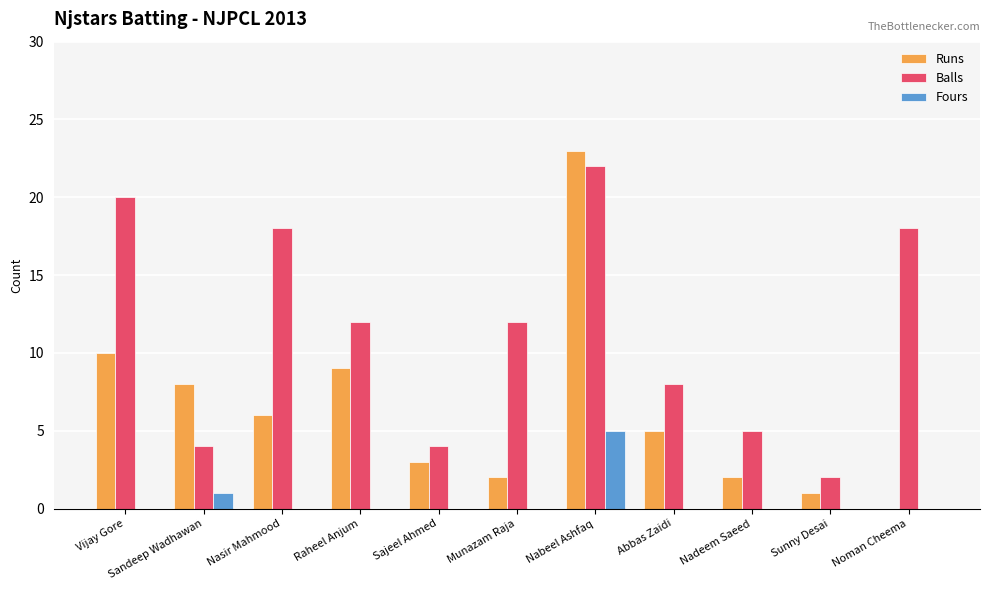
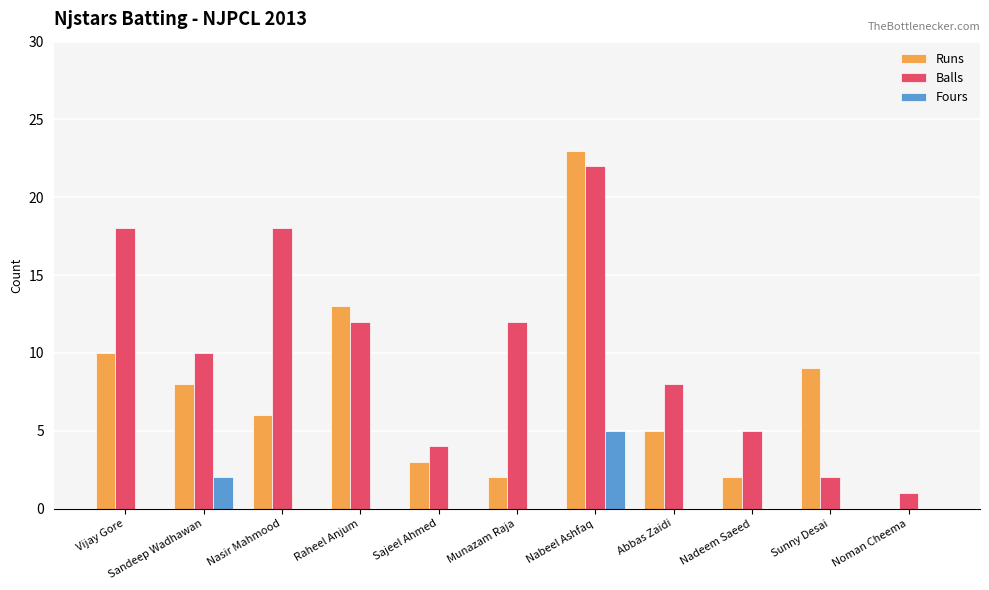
Balls, Vijay Gore: 20 -> 18
Balls, Sandeep Wadhawan: 4 -> 10
Fours, Sandeep Wadhawan: 1 -> 2
Runs, Raheel Anjum: 9 -> 13
Runs, Sunny Desai: 1 -> 9
Balls, Noman Cheema: 18 -> 1
